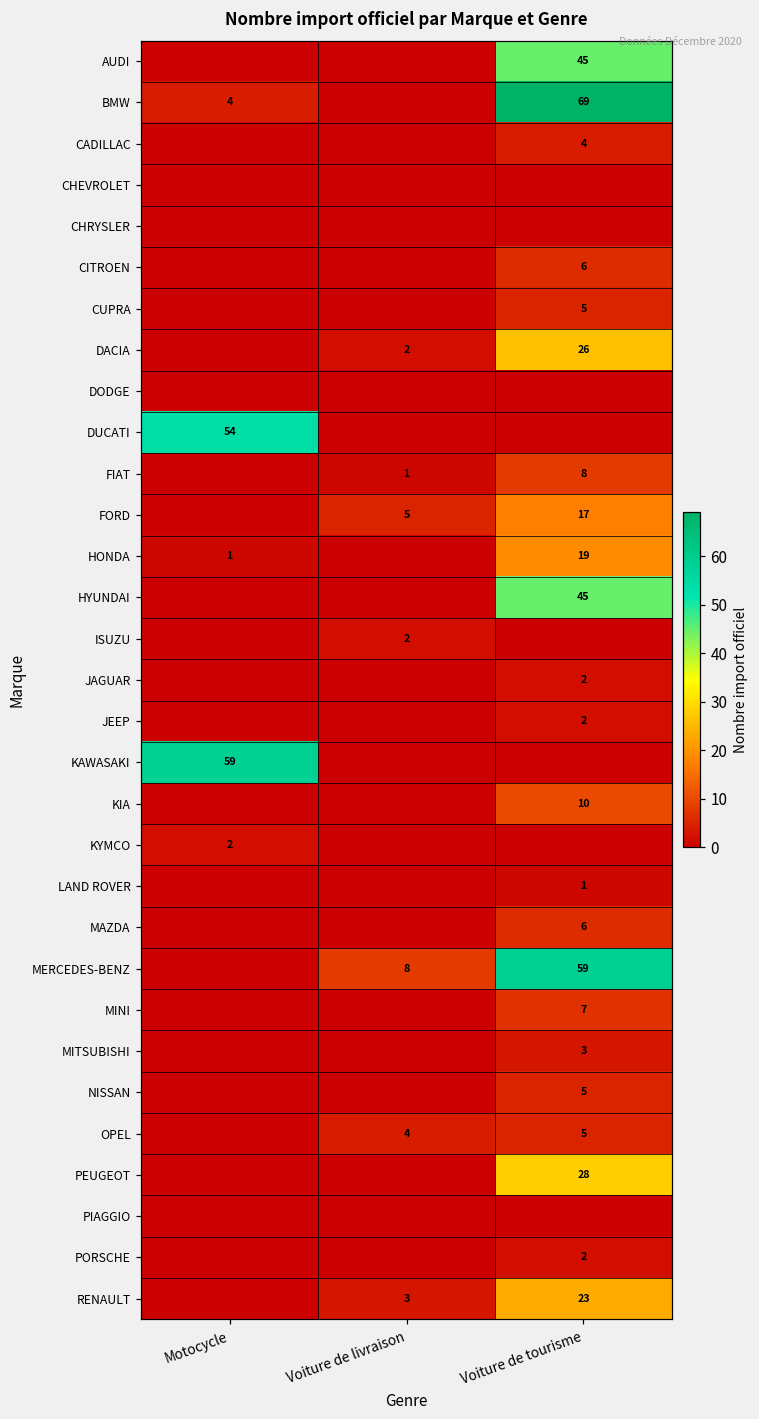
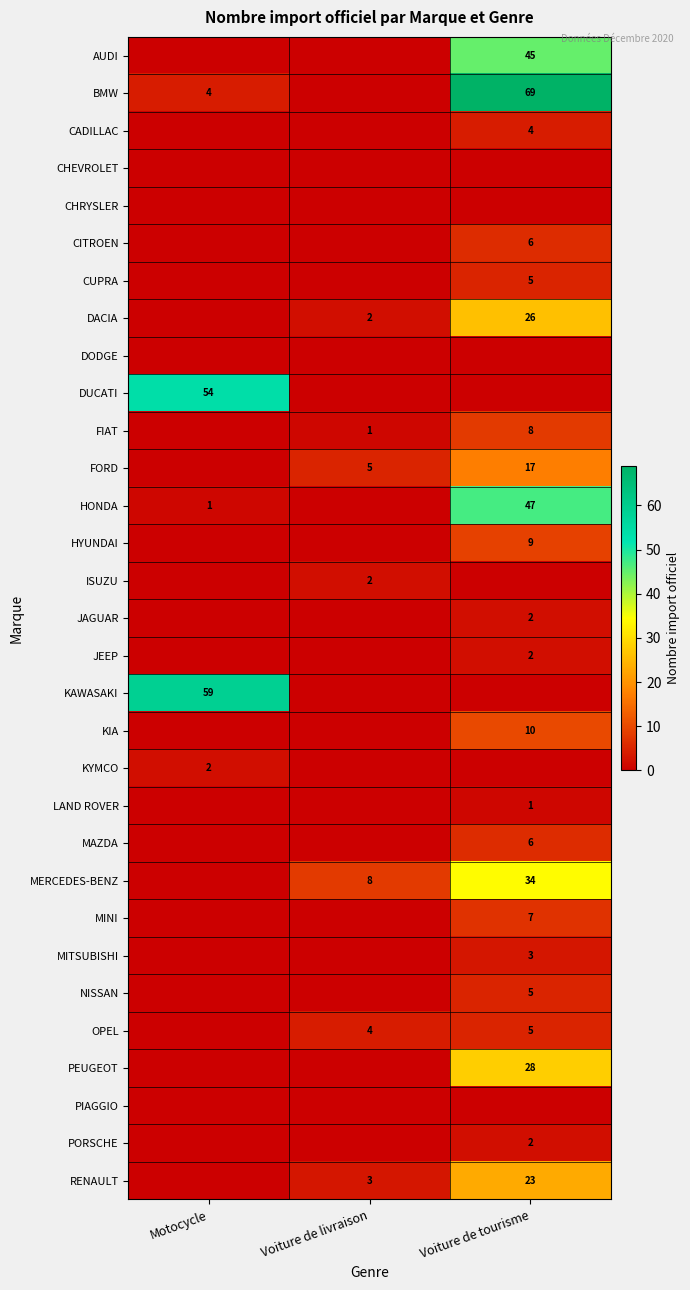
HONDA, Voiture de tourisme: 19 -> 47
HYUNDAI, Voiture de tourisme: 45 -> 9
MERCEDES-BENZ, Voiture de tourisme: 59 -> 34
